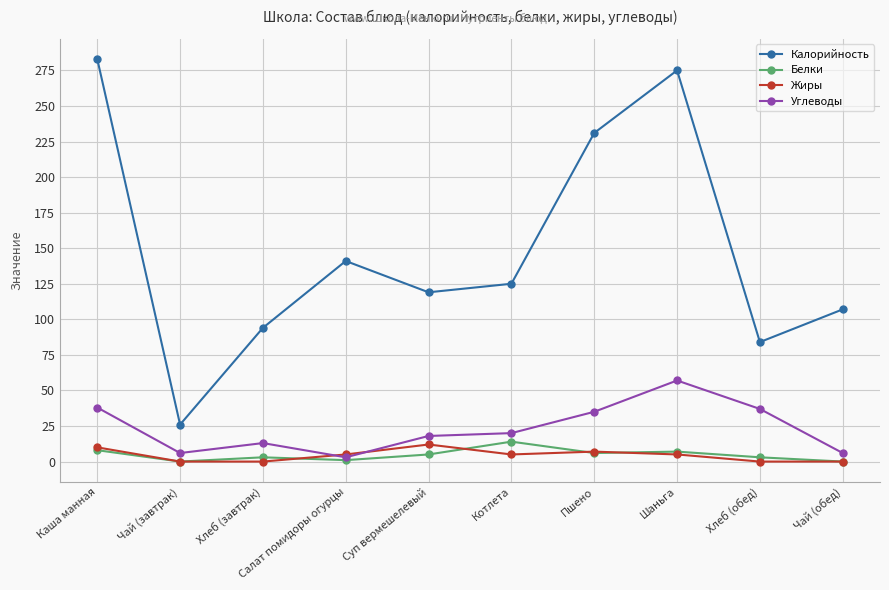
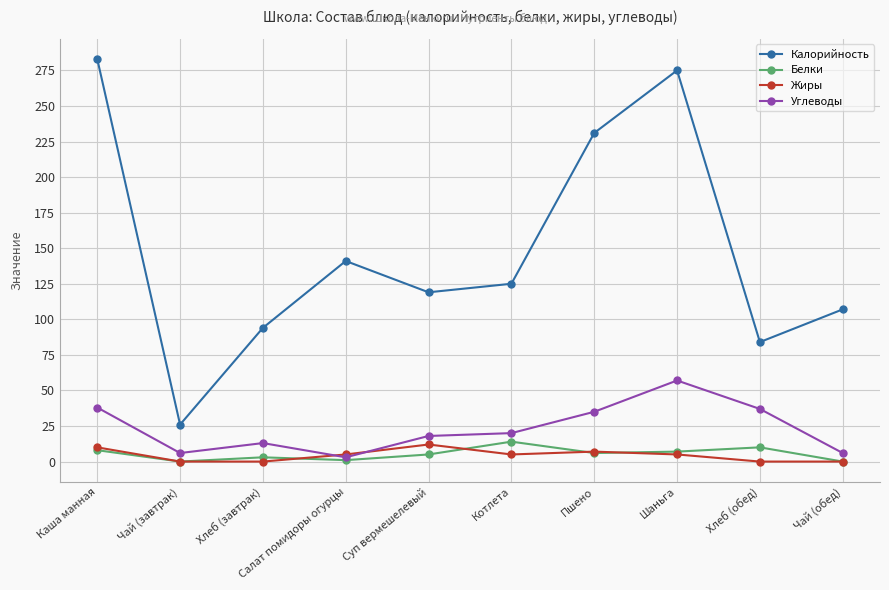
Белки, Хлеб (обед): 3 -> 10
